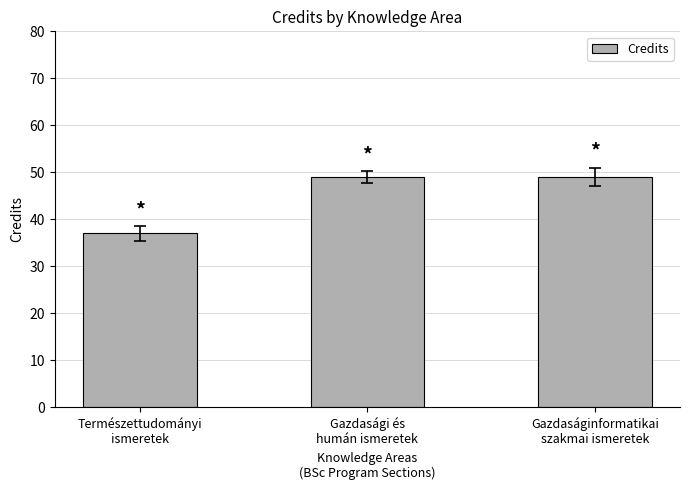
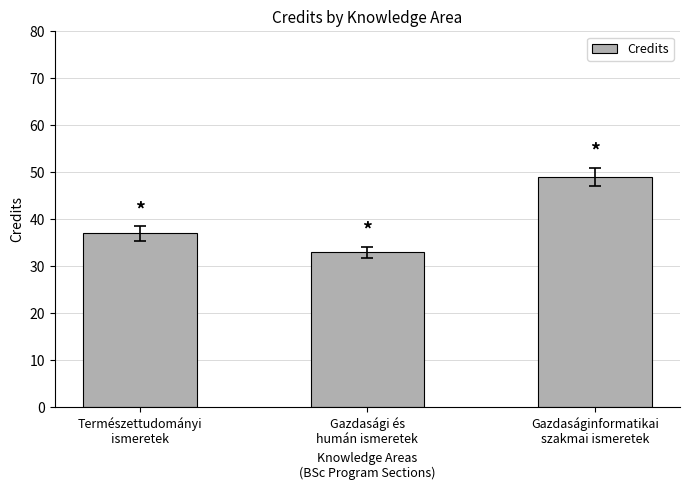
Credits, Gazdasági és humán ismeretek: 49 -> 33
